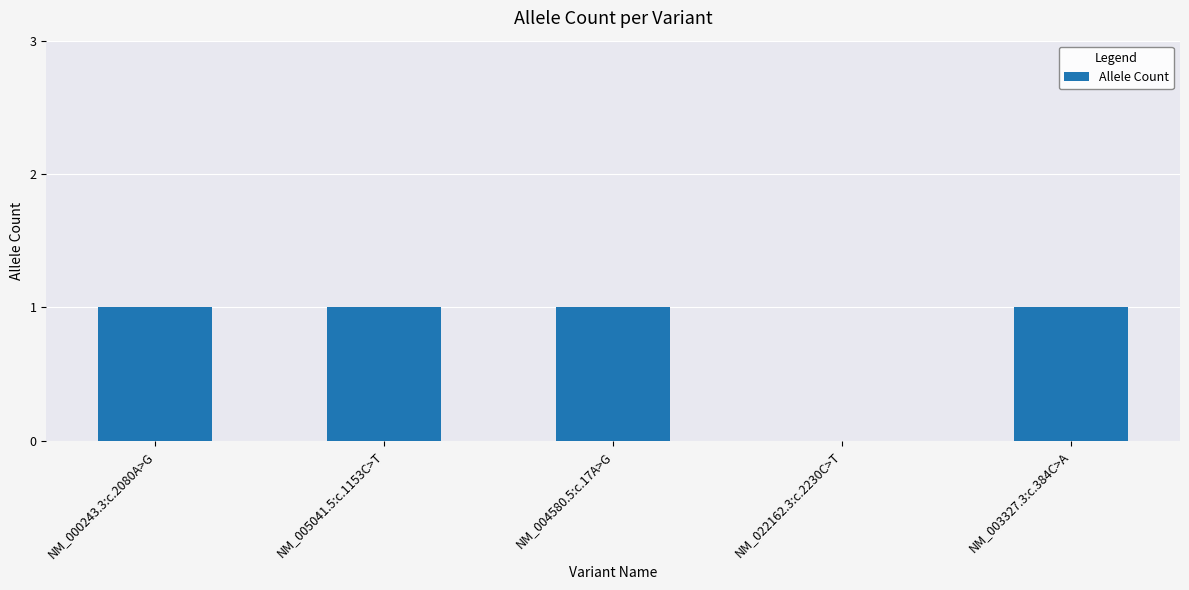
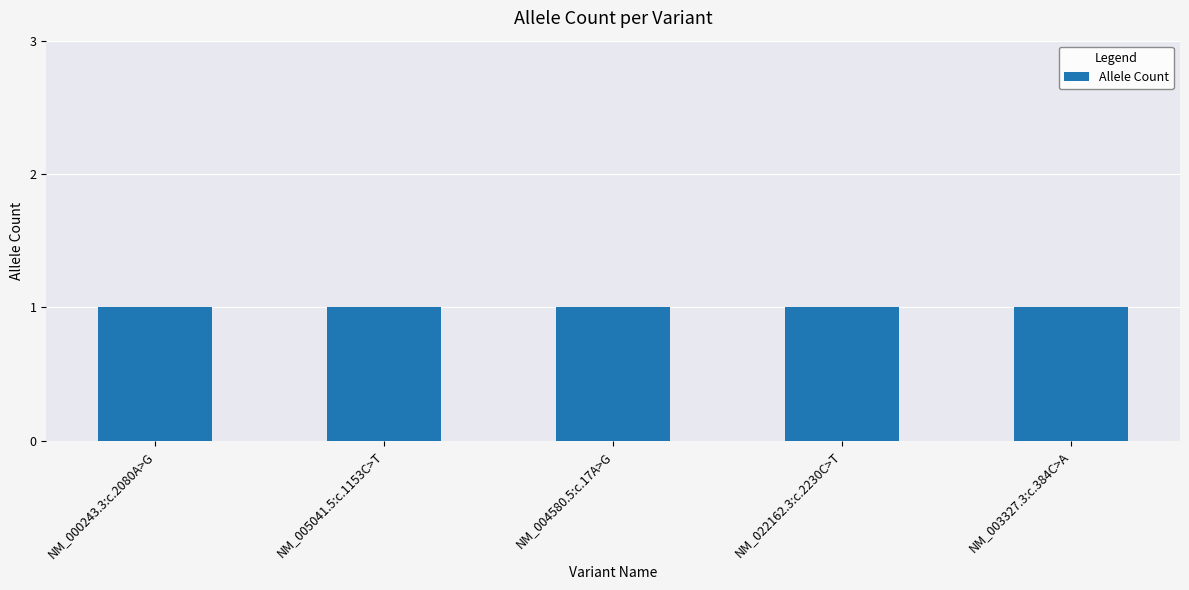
NM_022162.3:c.2230C>T: 0 -> 1
